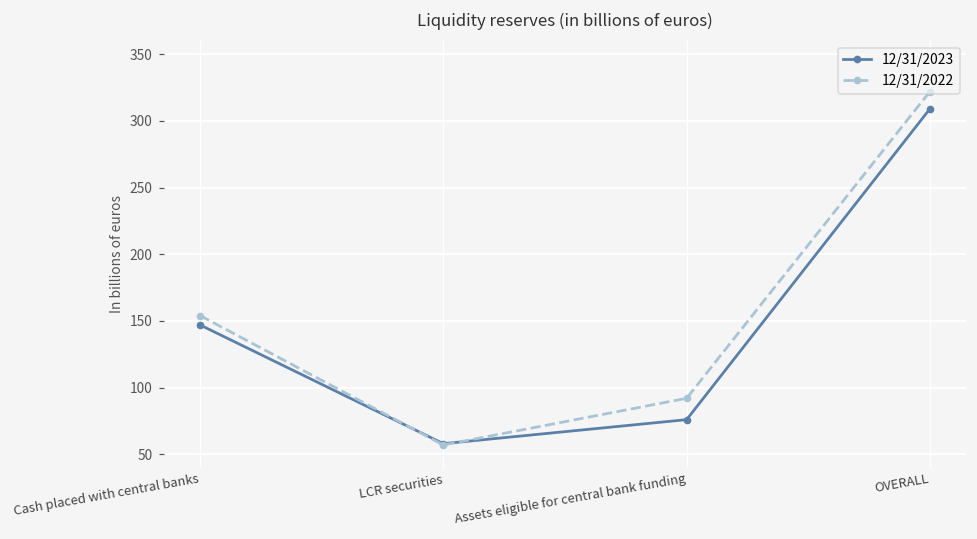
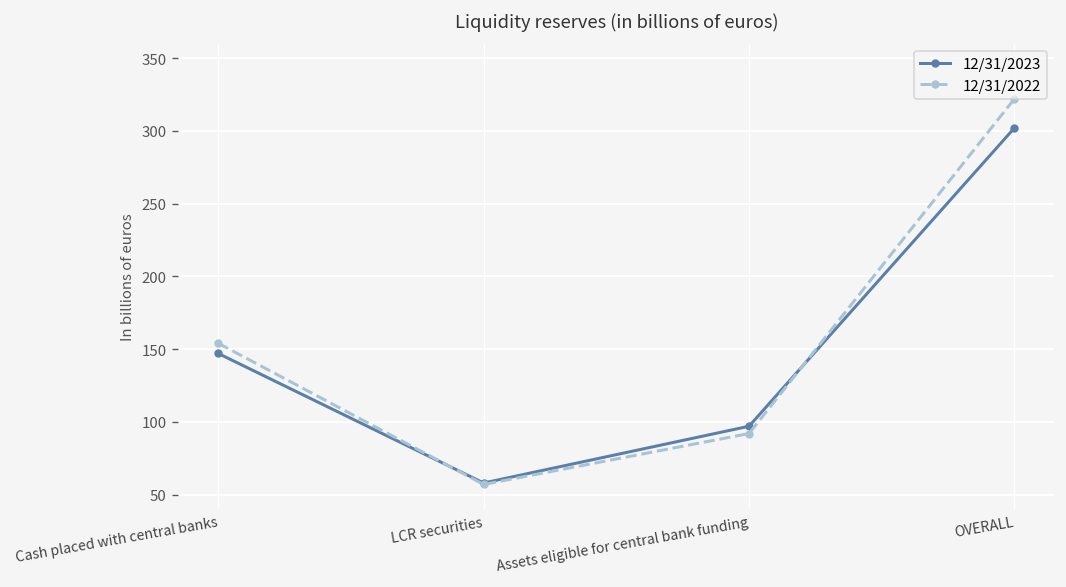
12/31/2023, Assets eligible for central bank funding: 76 -> 97
12/31/2023, OVERALL: 309 -> 302
